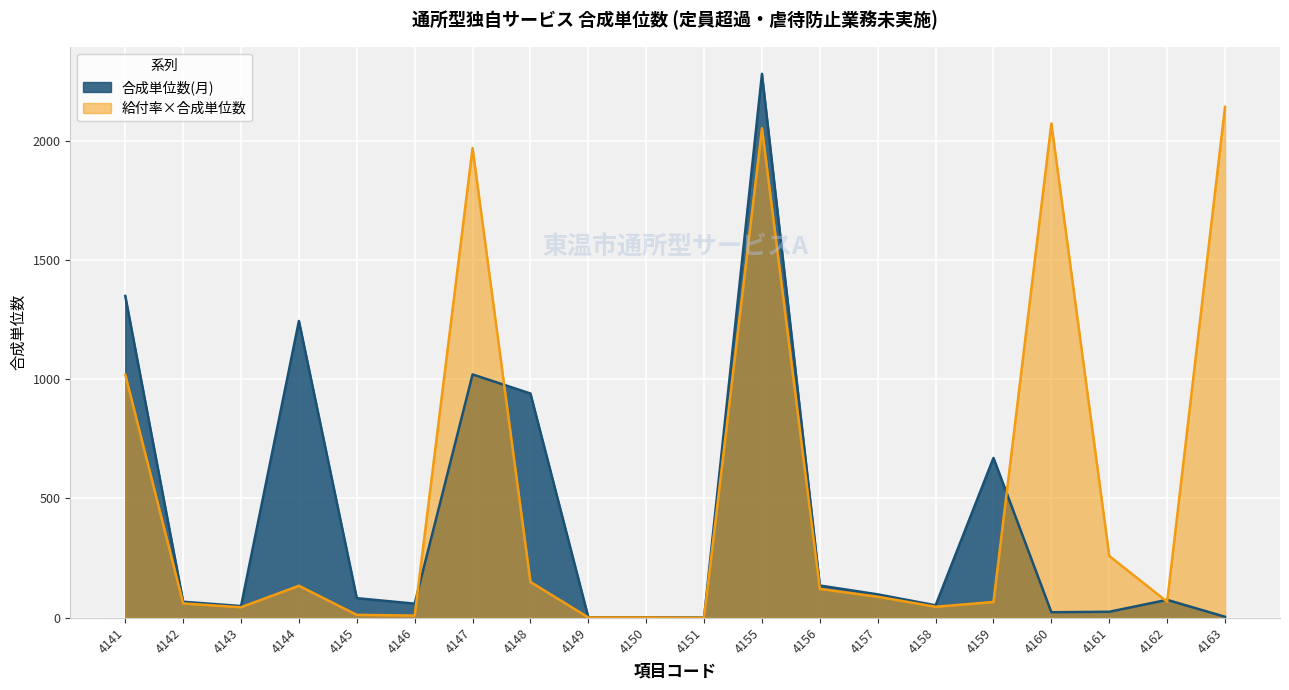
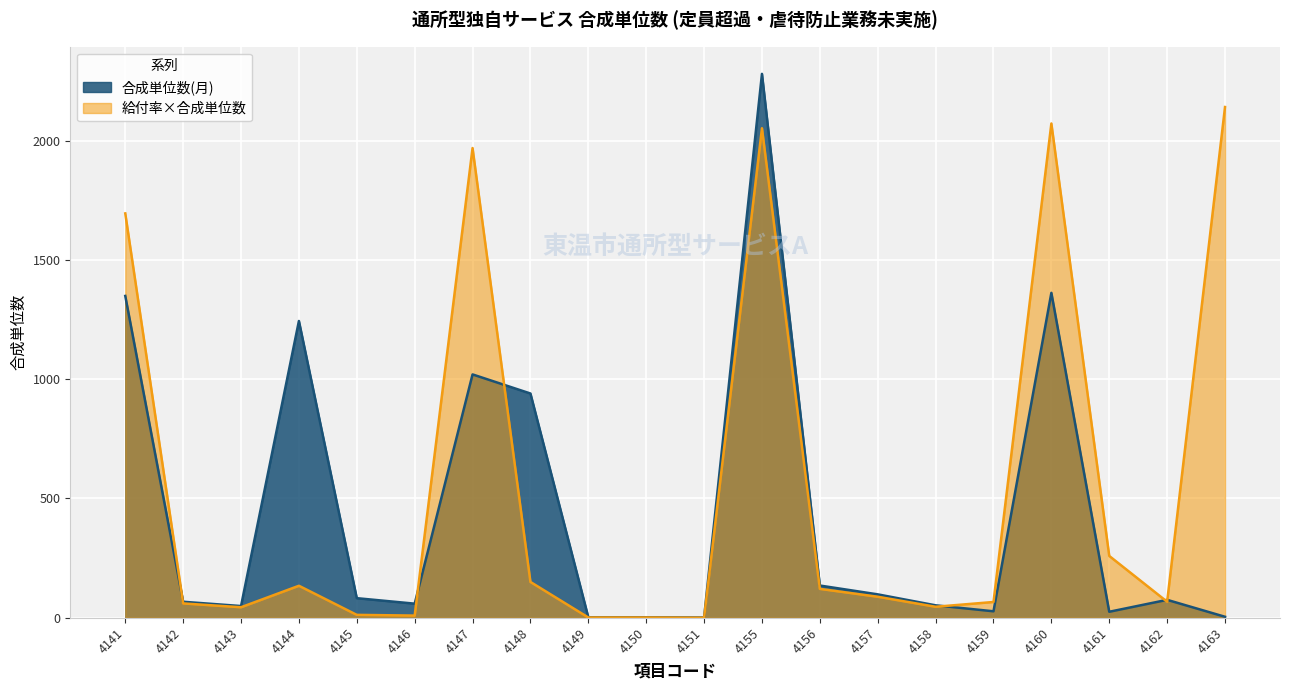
給付率×合成単位数, 4141: 1020 -> 1700
合成単位数(月), 4159: 670 -> 30
合成単位数(月), 4160: 20 -> 1360
